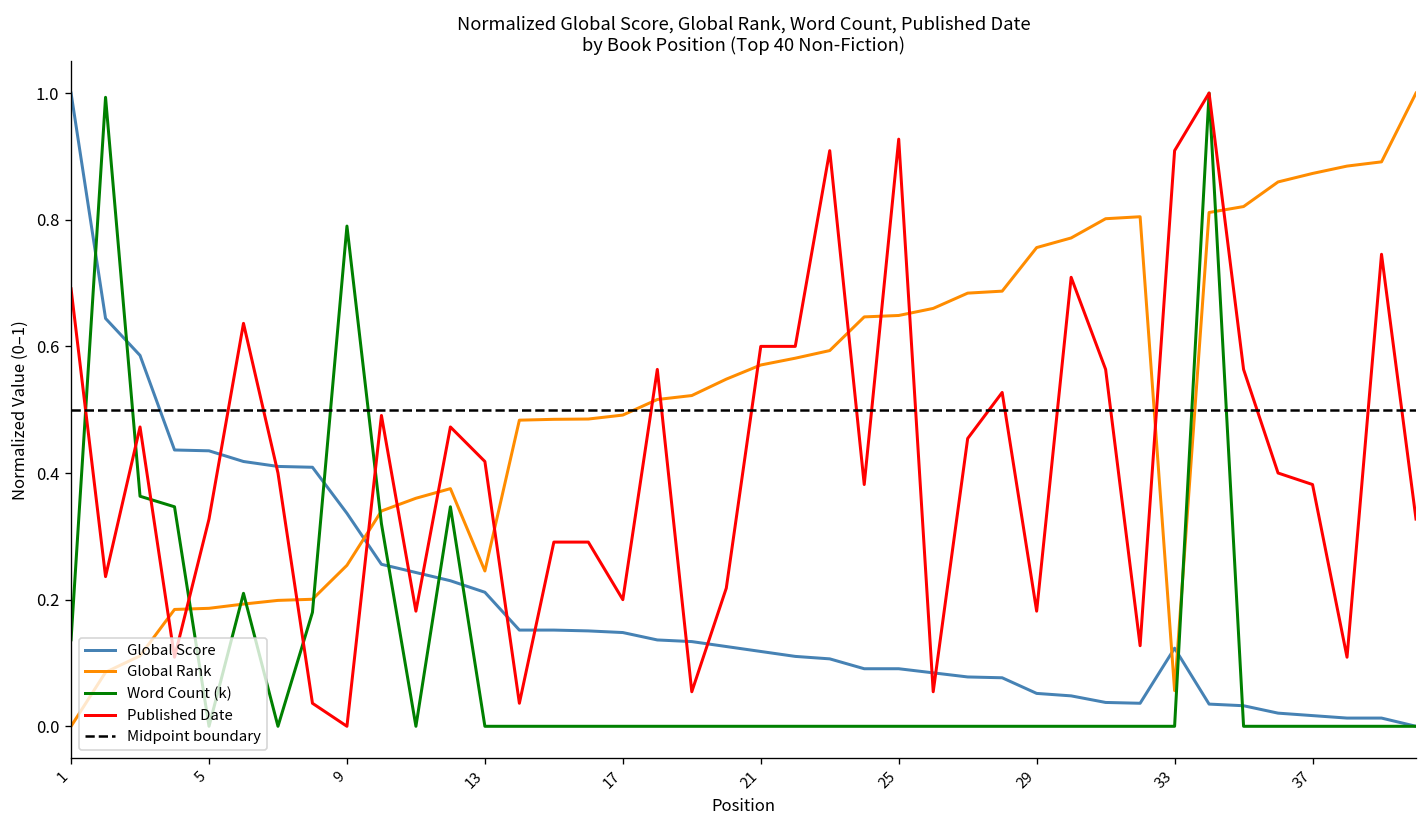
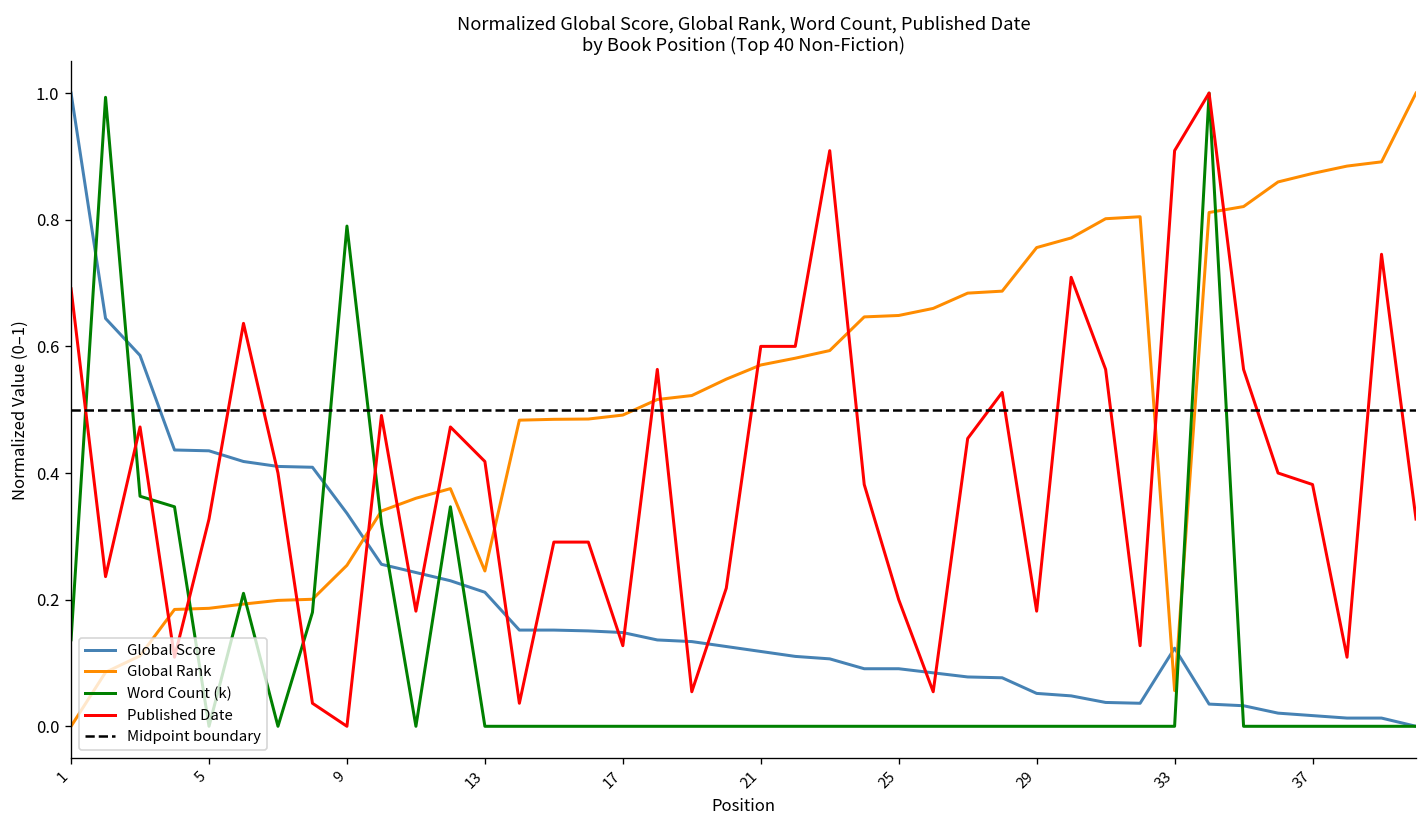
Published Date, 17: 0.20 -> 0.13
Published Date, 25: 0.93 -> 0.20
